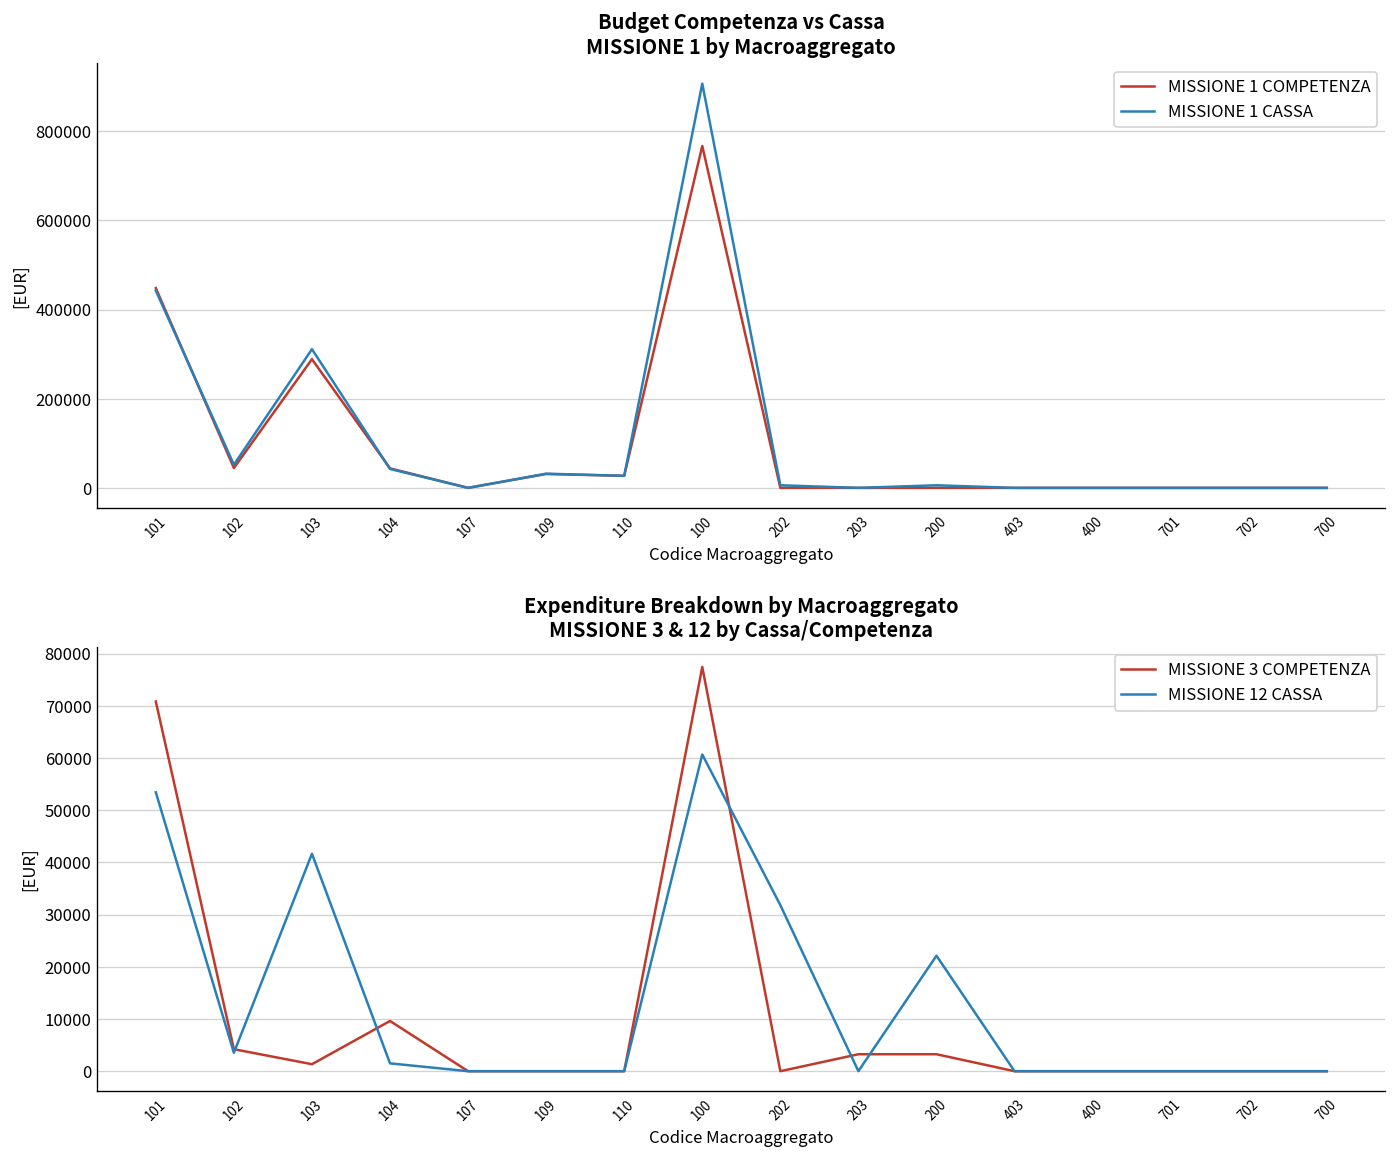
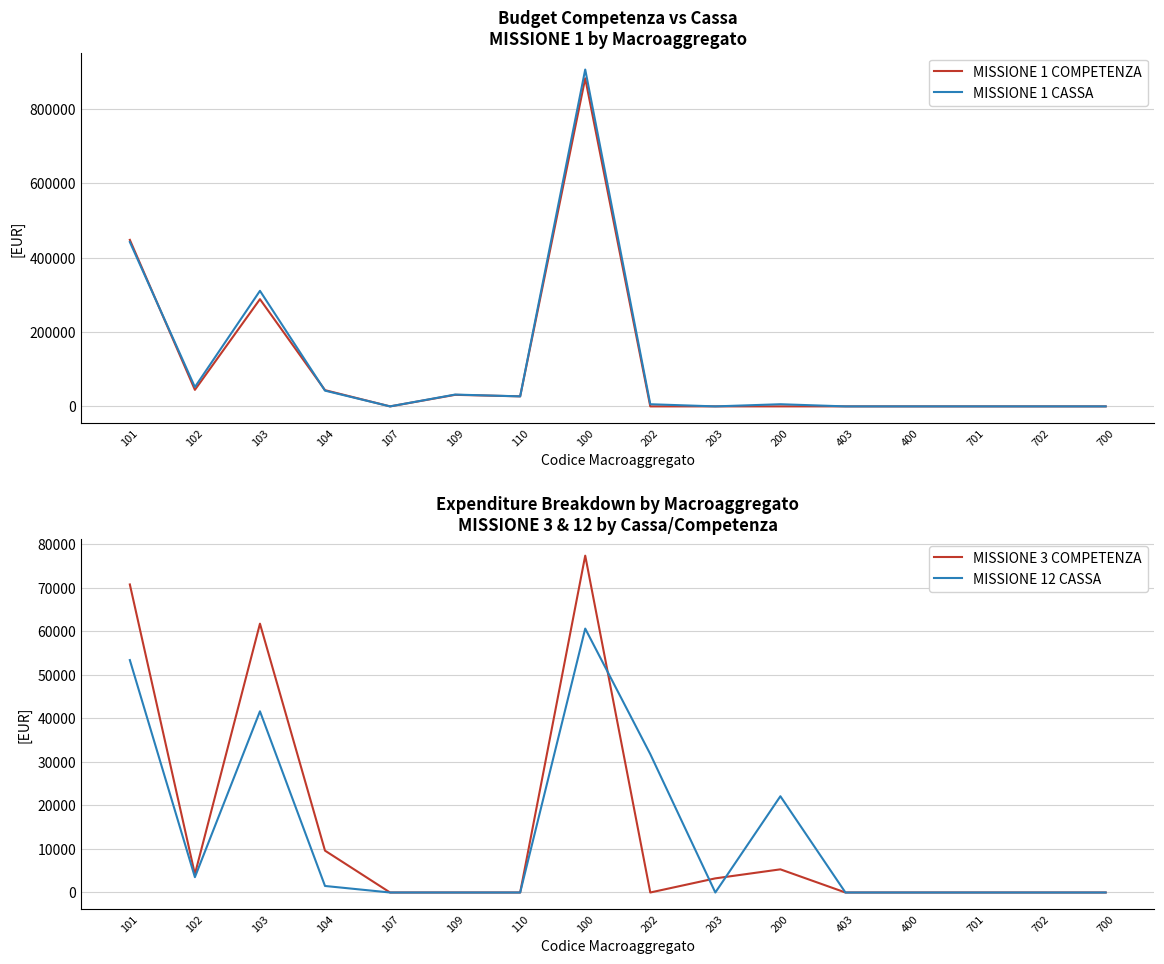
Budget Competenza vs Cassa MISSIONE 1 by Macroaggregato, MISSIONE 1 COMPETENZA, 100: 770000 -> 880000
Expenditure Breakdown by Macroaggregato MISSIONE 3 & 12 by Cassa/Competenza, MISSIONE 3 COMPETENZA, 103: 1000 -> 62000
Expenditure Breakdown by Macroaggregato MISSIONE 3 & 12 by Cassa/Competenza, MISSIONE 3 COMPETENZA, 200: 3000 -> 5000
